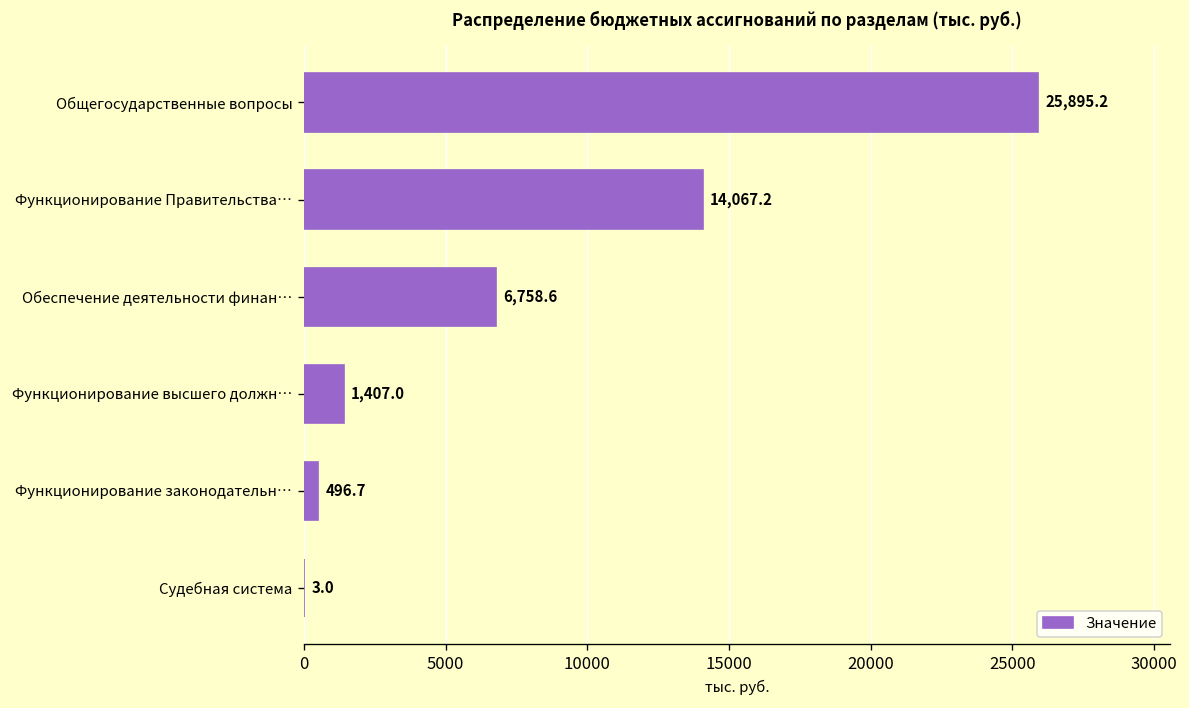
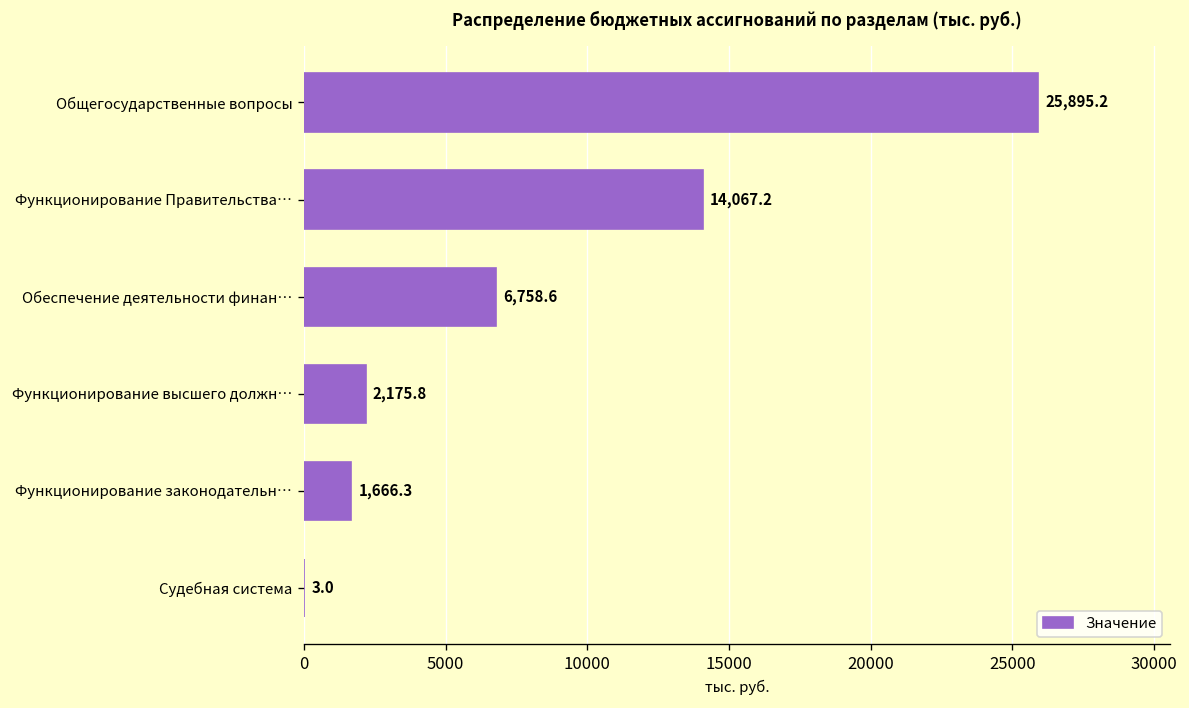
Функционирование высшего должн…: 1,407.0 -> 2,175.8
Функционирование законодательн…: 496.7 -> 1,666.3
